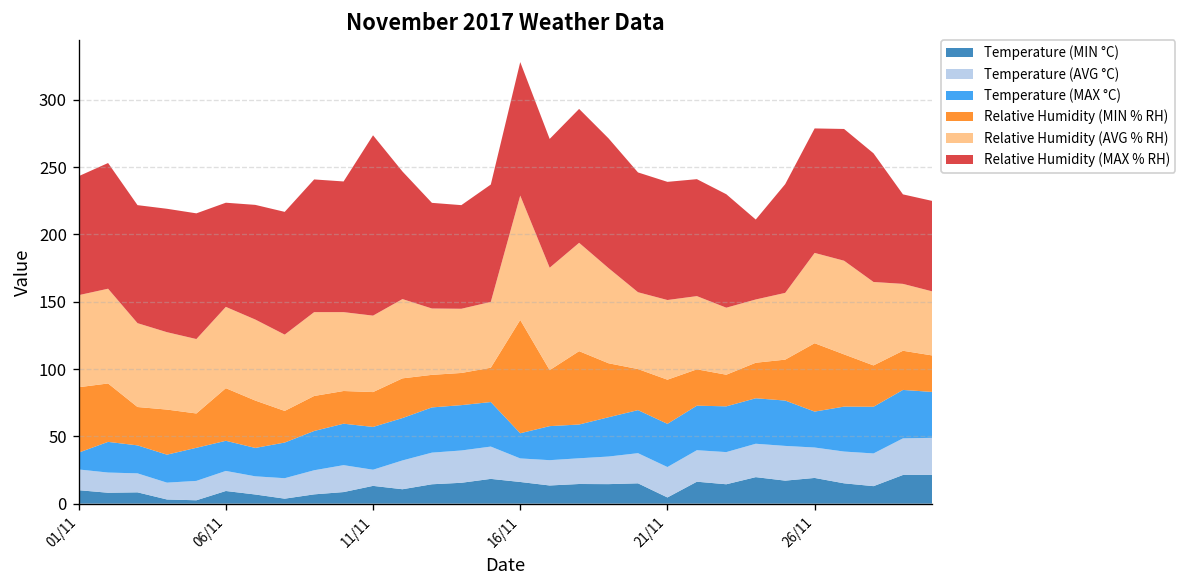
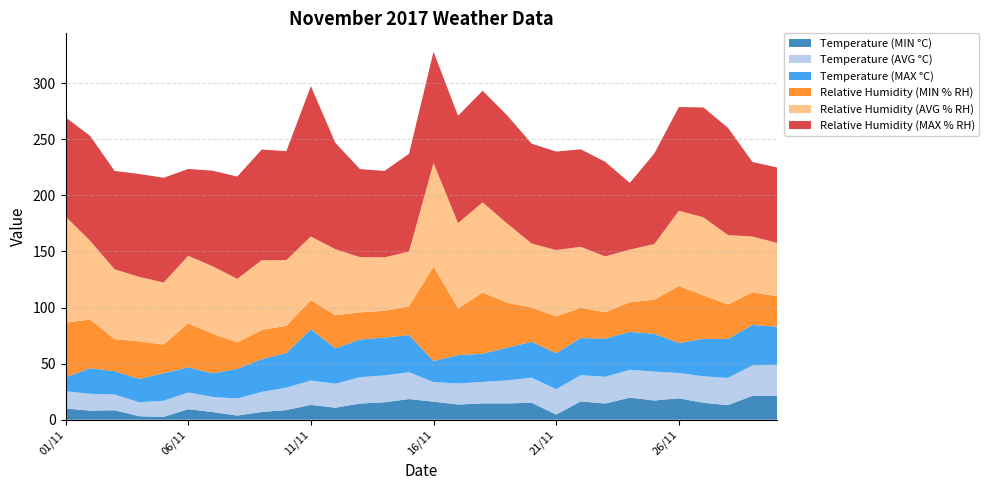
Relative Humidity (AVG % RH), 01/11: 68 -> 95
Temperature (AVG °C), 11/11: 12 -> 22
Temperature (MAX °C), 11/11: 32 -> 46
